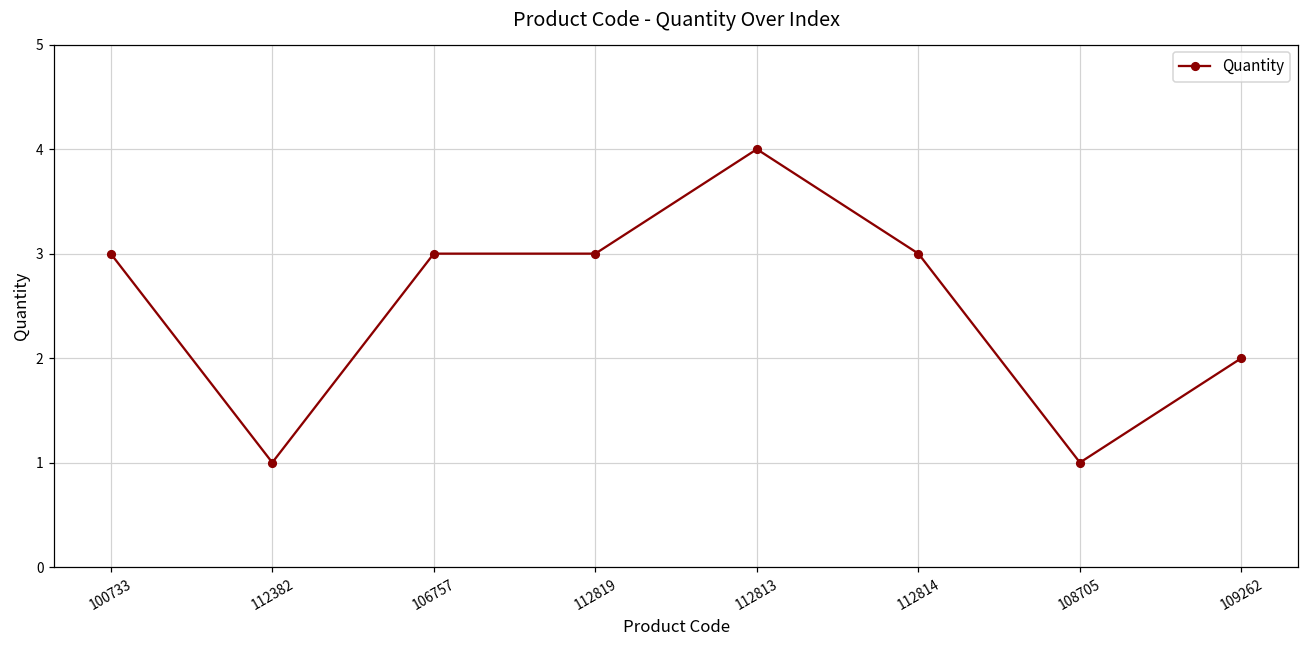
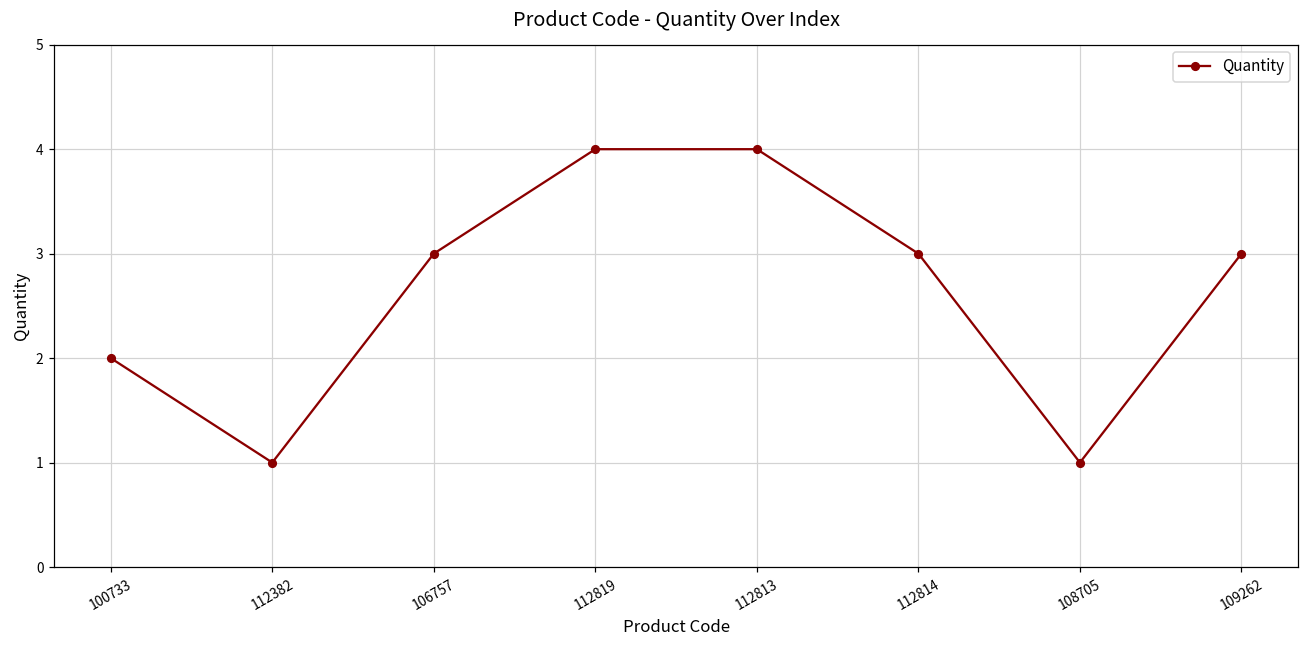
100733: 3 -> 2
112819: 3 -> 4
109262: 2 -> 3
